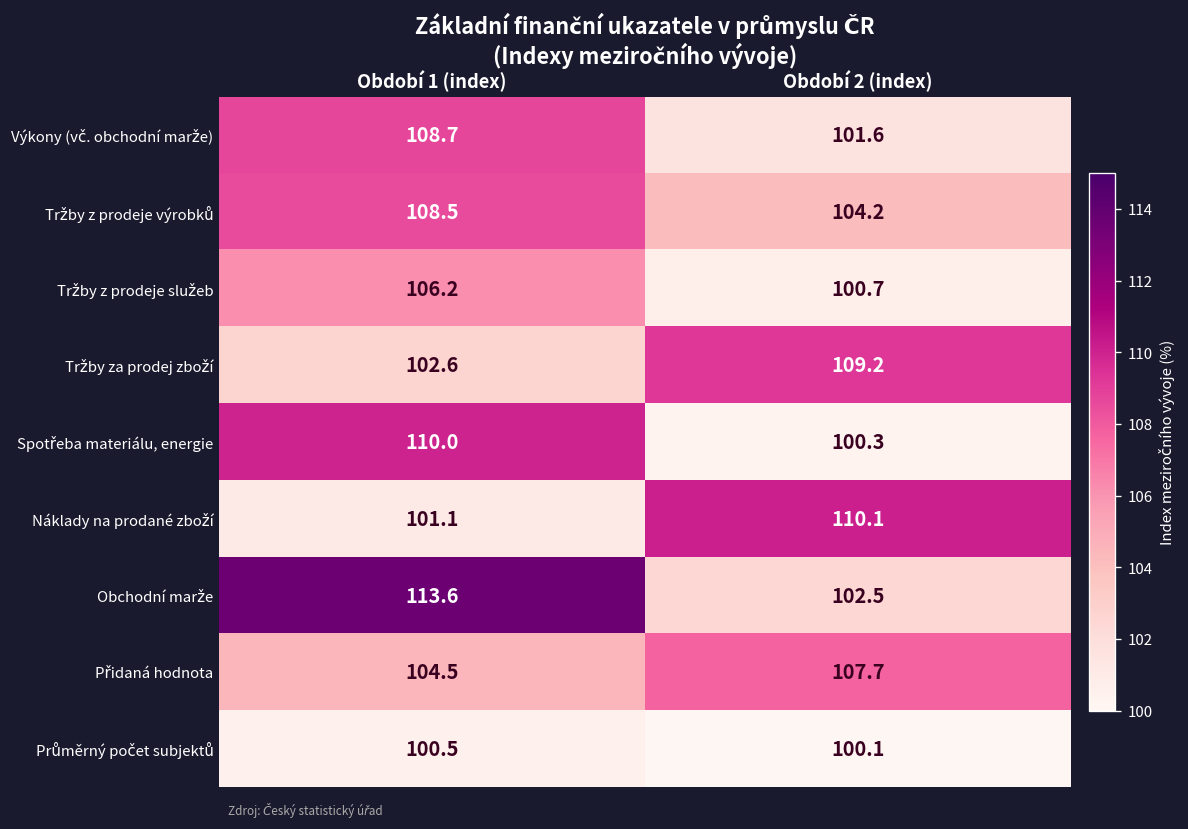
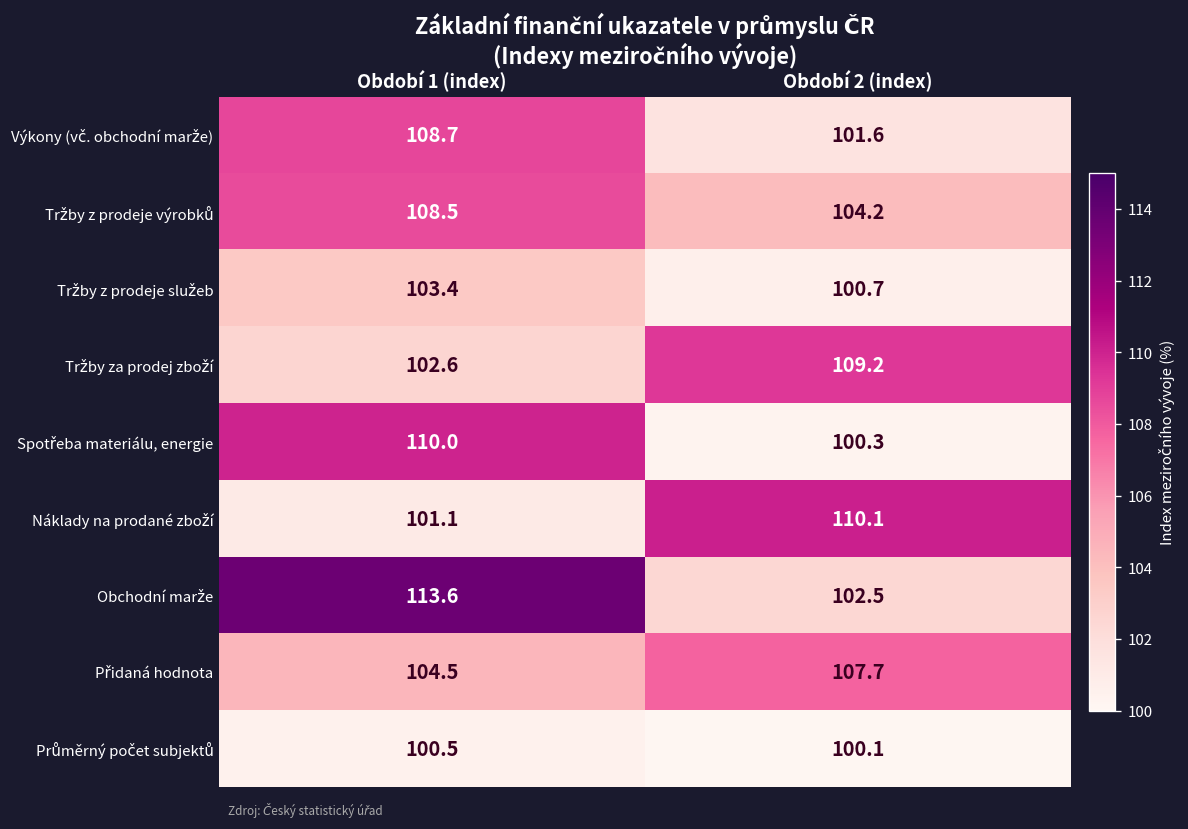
Tržby z prodeje služeb, Období 1 (index): 106.2 -> 103.4
